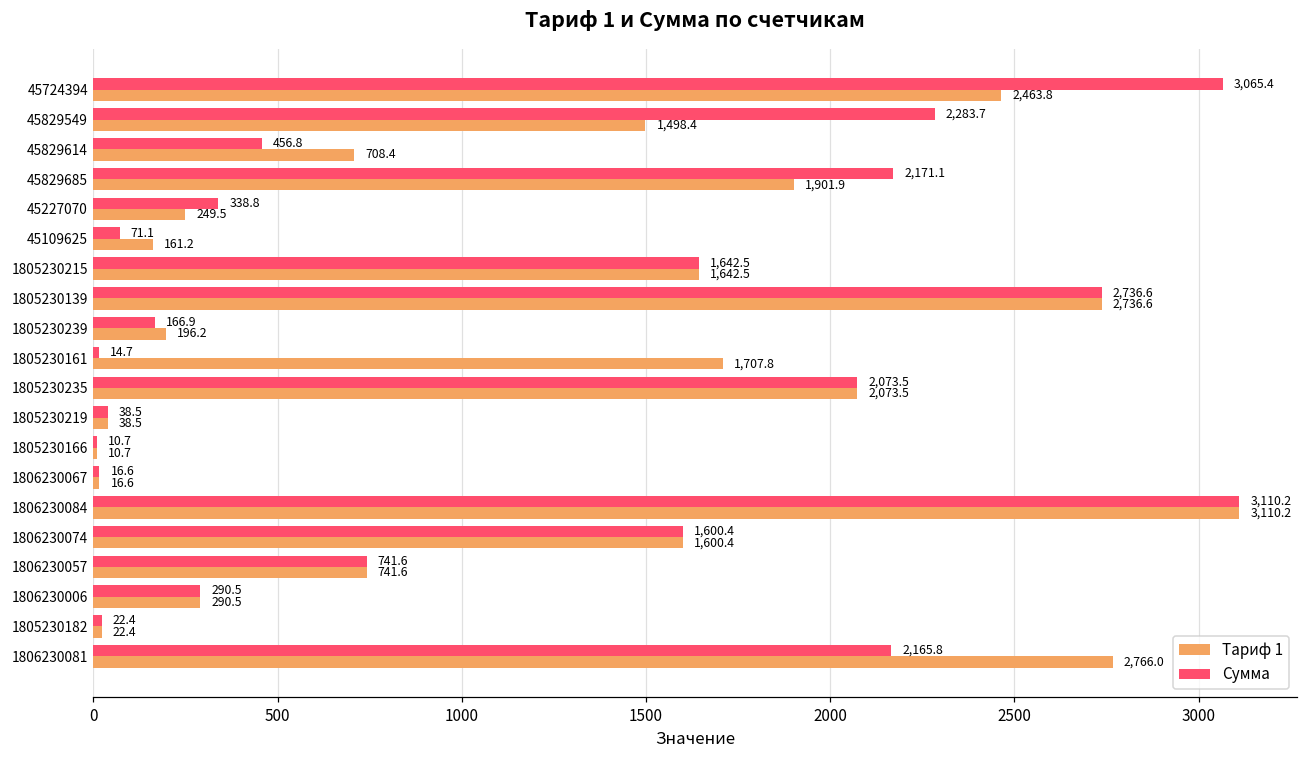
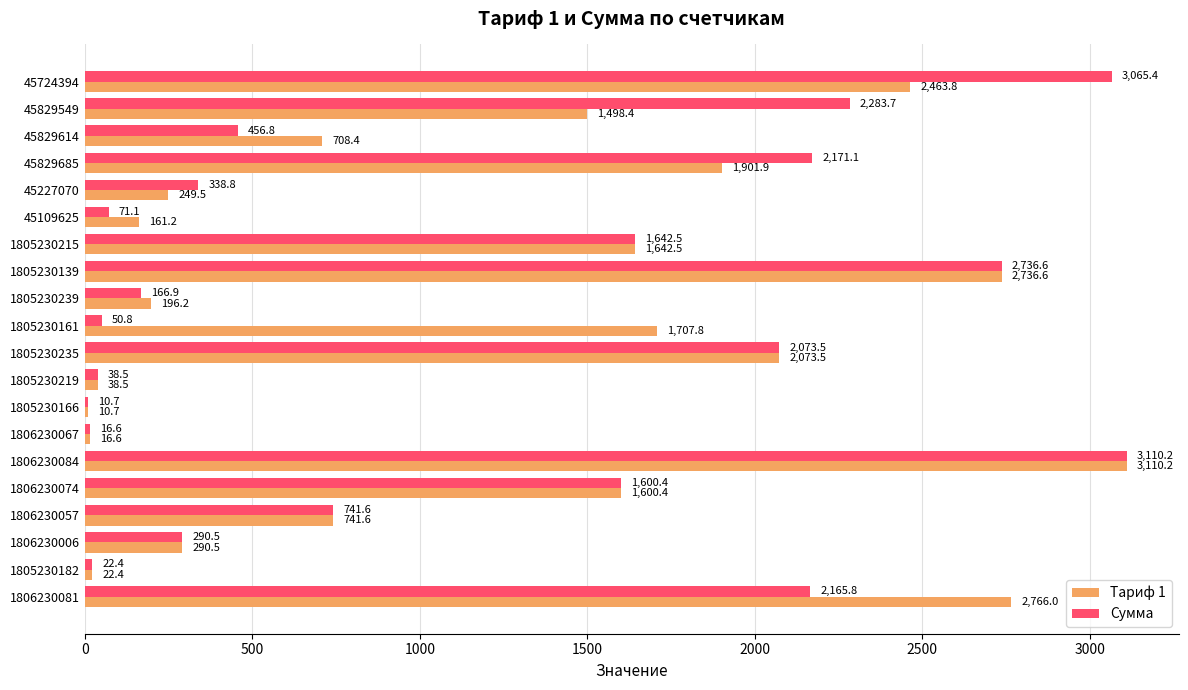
Сумма, 1805230161: 14.7 -> 50.8
